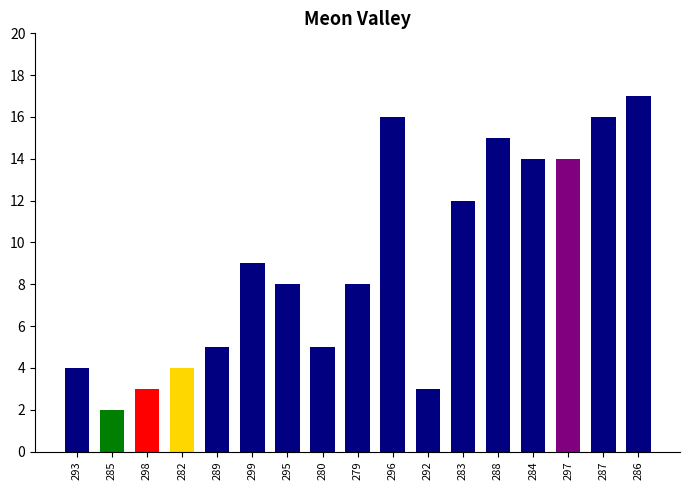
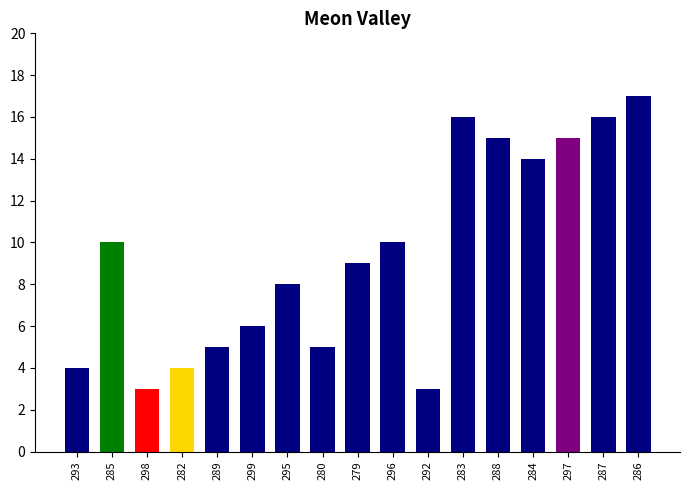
285: 2 -> 10
299: 9 -> 6
279: 8 -> 9
296: 16 -> 10
283: 12 -> 16
297: 14 -> 15
